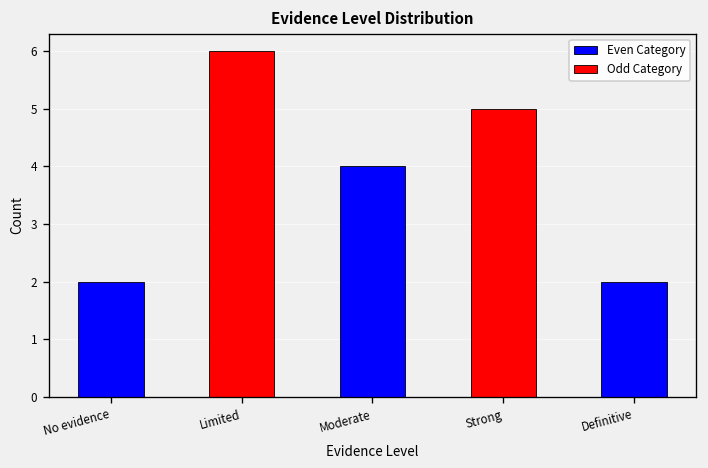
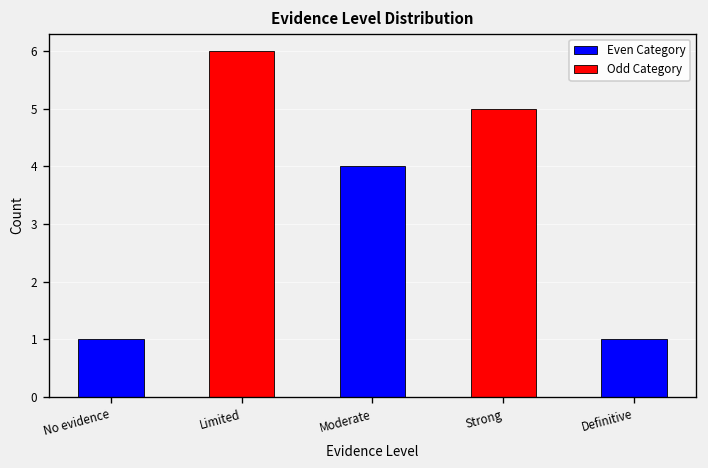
No evidence: 2 -> 1
Definitive: 2 -> 1
